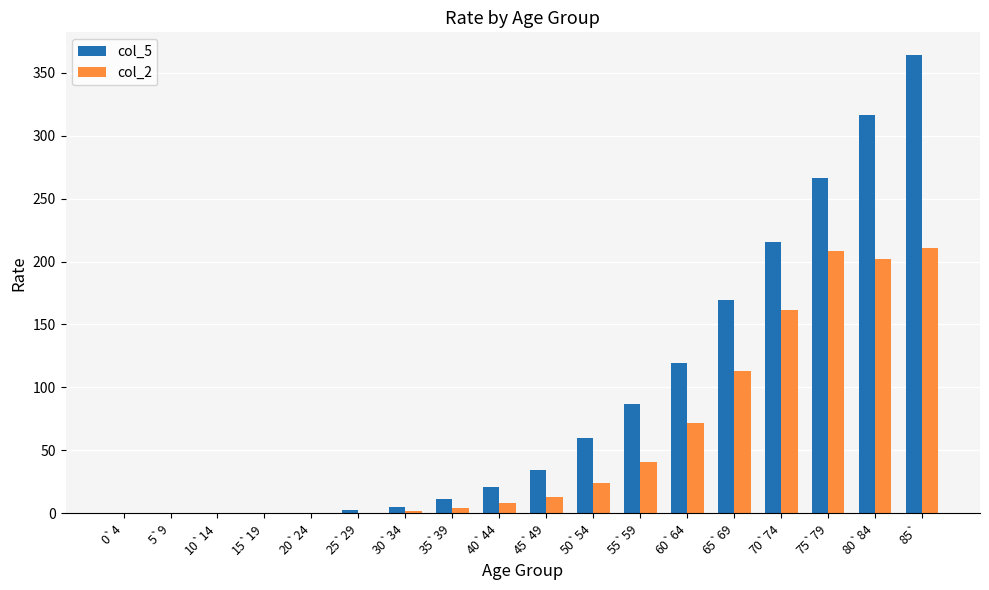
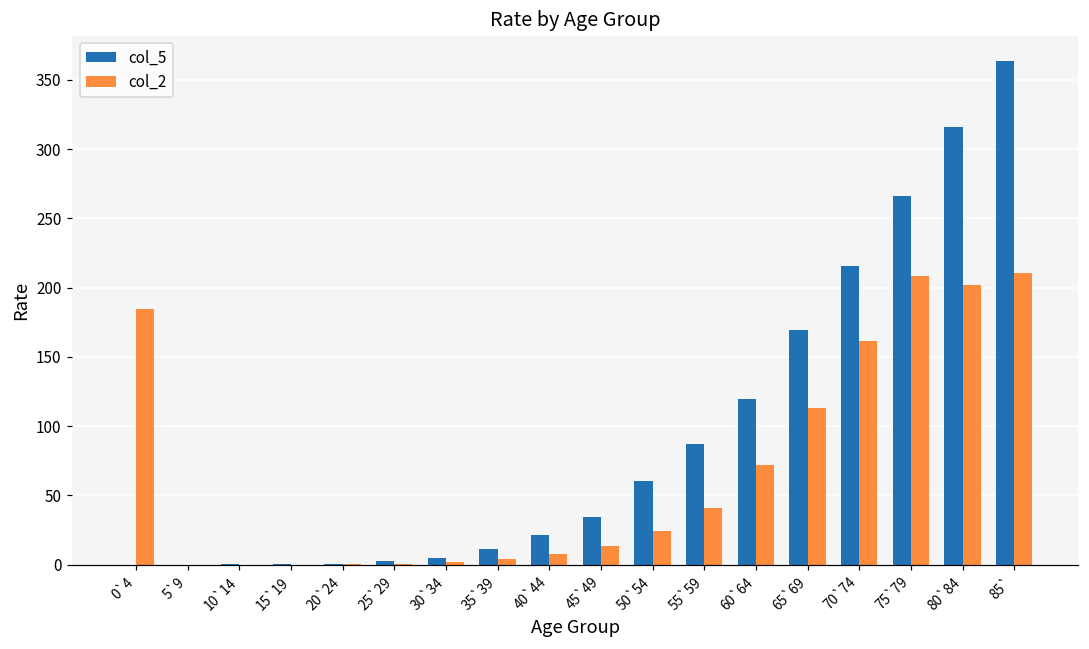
col_2, 0`4: 0 -> 184
